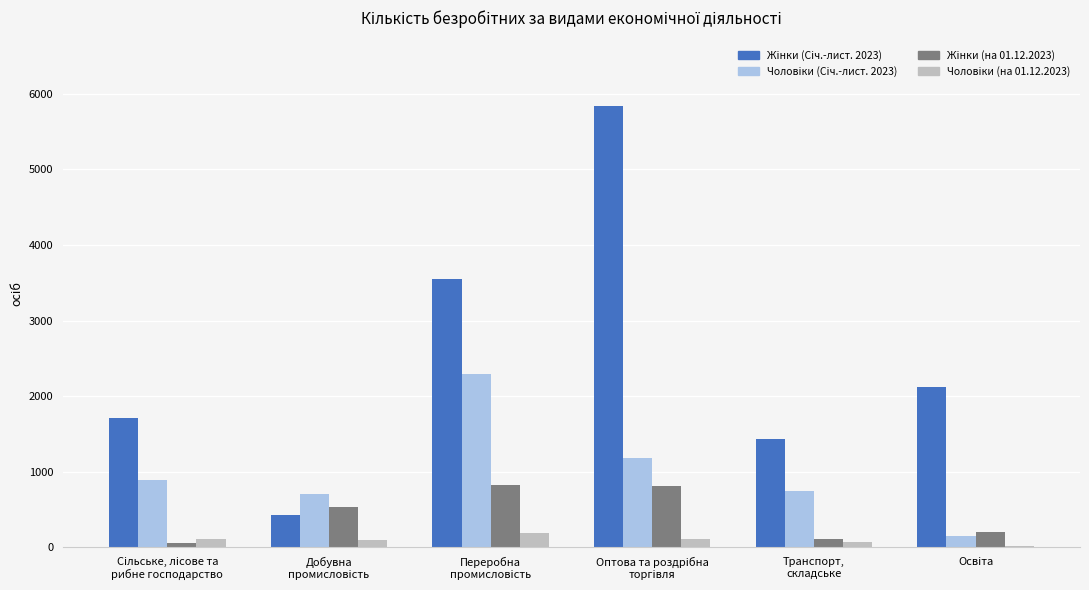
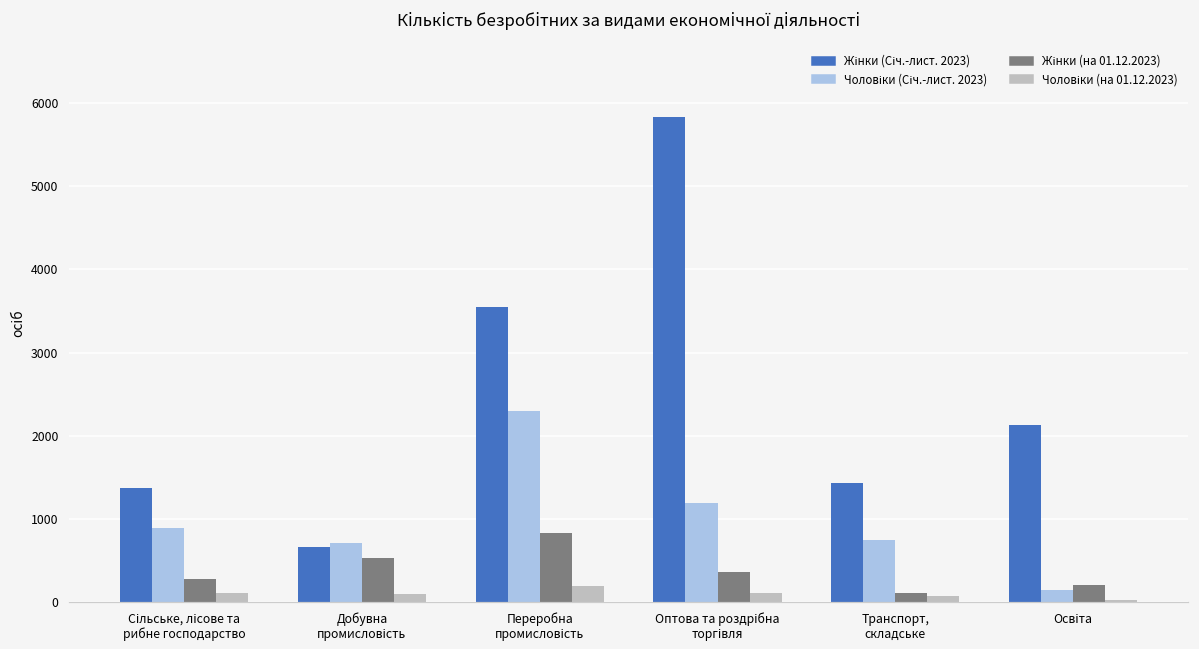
Жінки (Січ.-лист. 2023), Сільське, лісове та рибне господарство: 1700 -> 1400
Жінки (на 01.12.2023), Сільське, лісове та рибне господарство: 100 -> 300
Жінки (Січ.-лист. 2023), Добувна промисловість: 400 -> 700
Жінки (на 01.12.2023), Оптова та роздрібна торгівля: 800 -> 400
